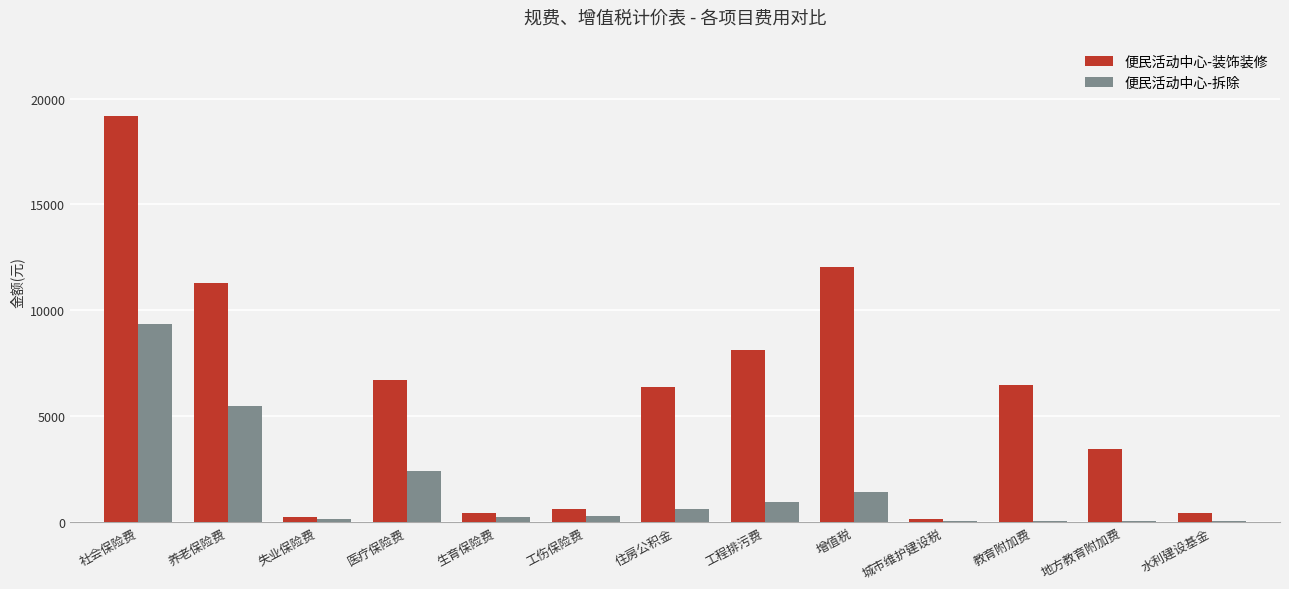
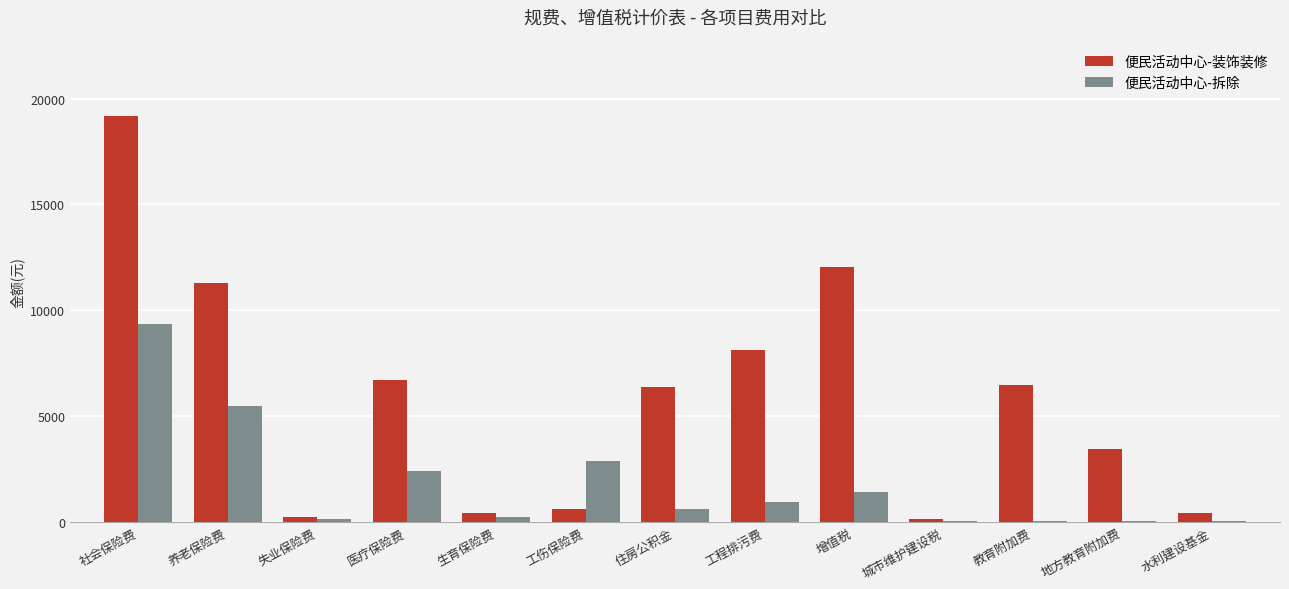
便民活动中心-拆除, 工伤保险费: 300 -> 2900
